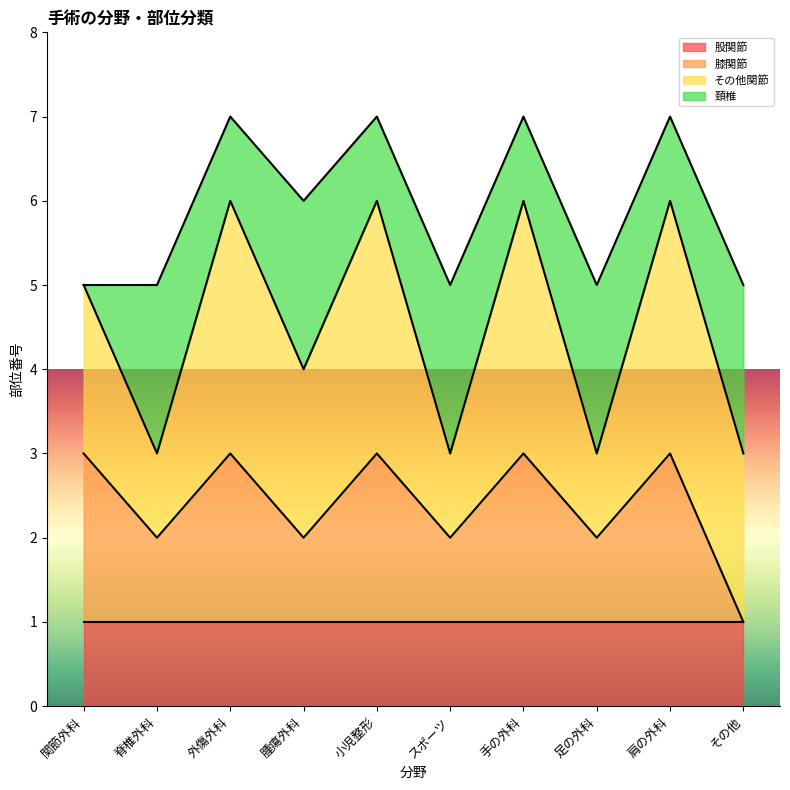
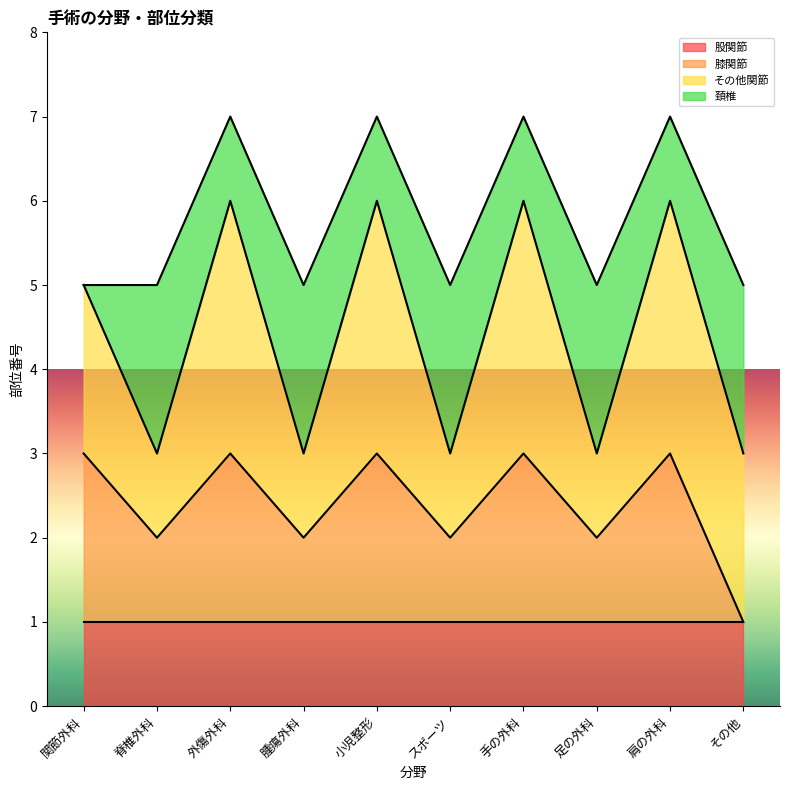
その他関節, 腫瘍外科: 2 -> 1
